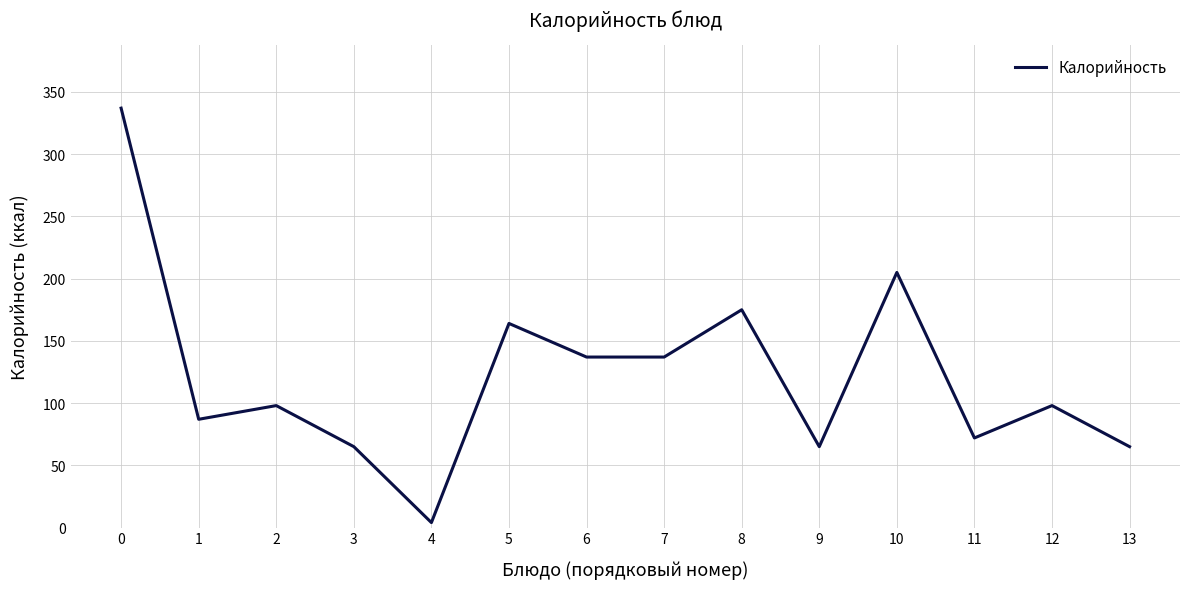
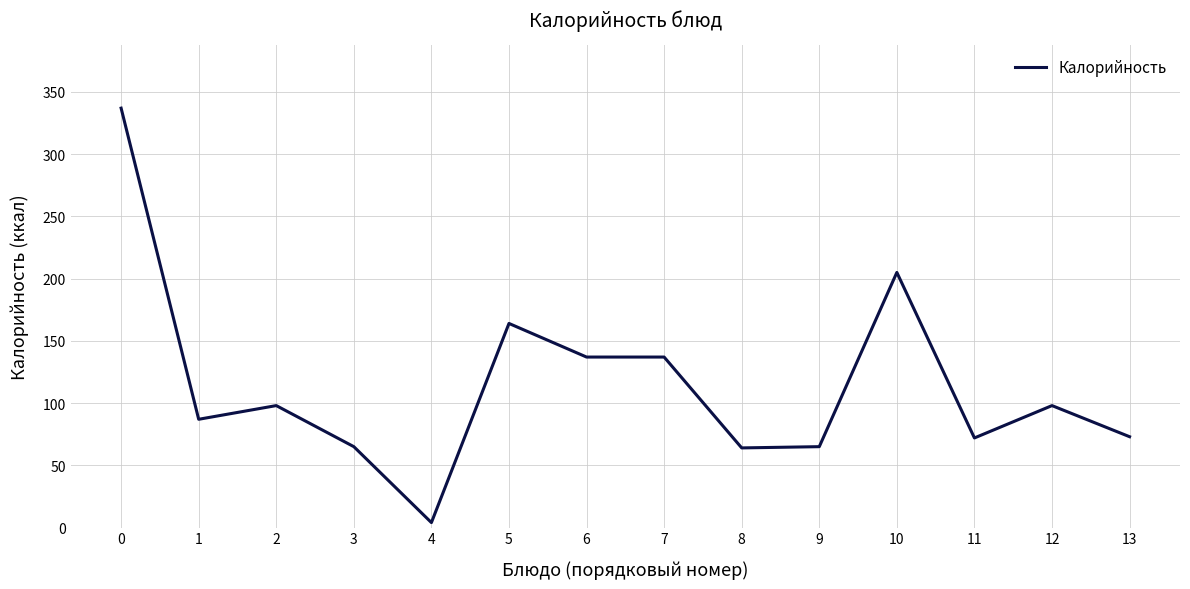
8: 175 -> 64
13: 65 -> 73
